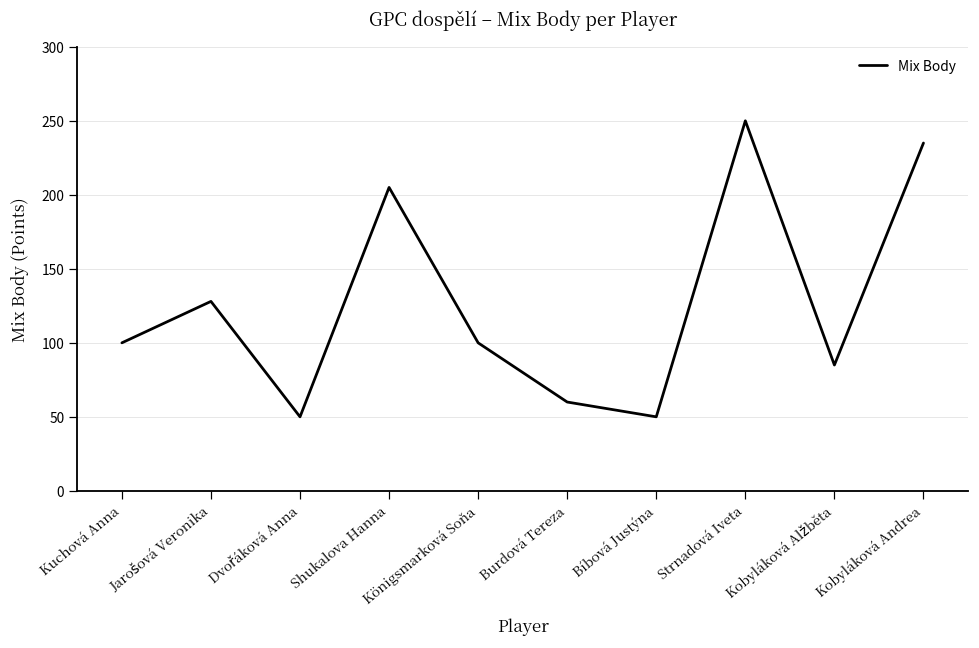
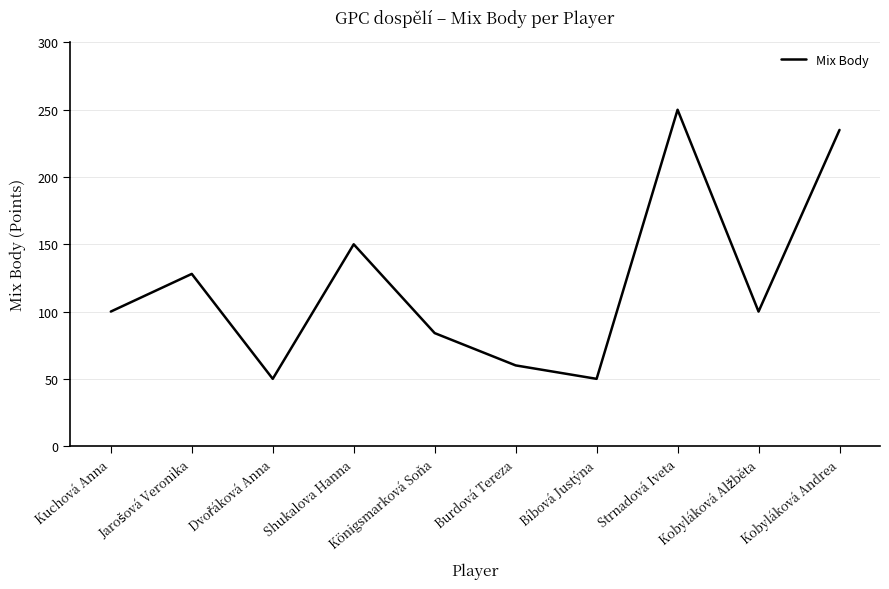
Shukalova Hanna: 205 -> 150
Königsmarková Soňa: 100 -> 84
Kobyláková Alžběta: 85 -> 100
